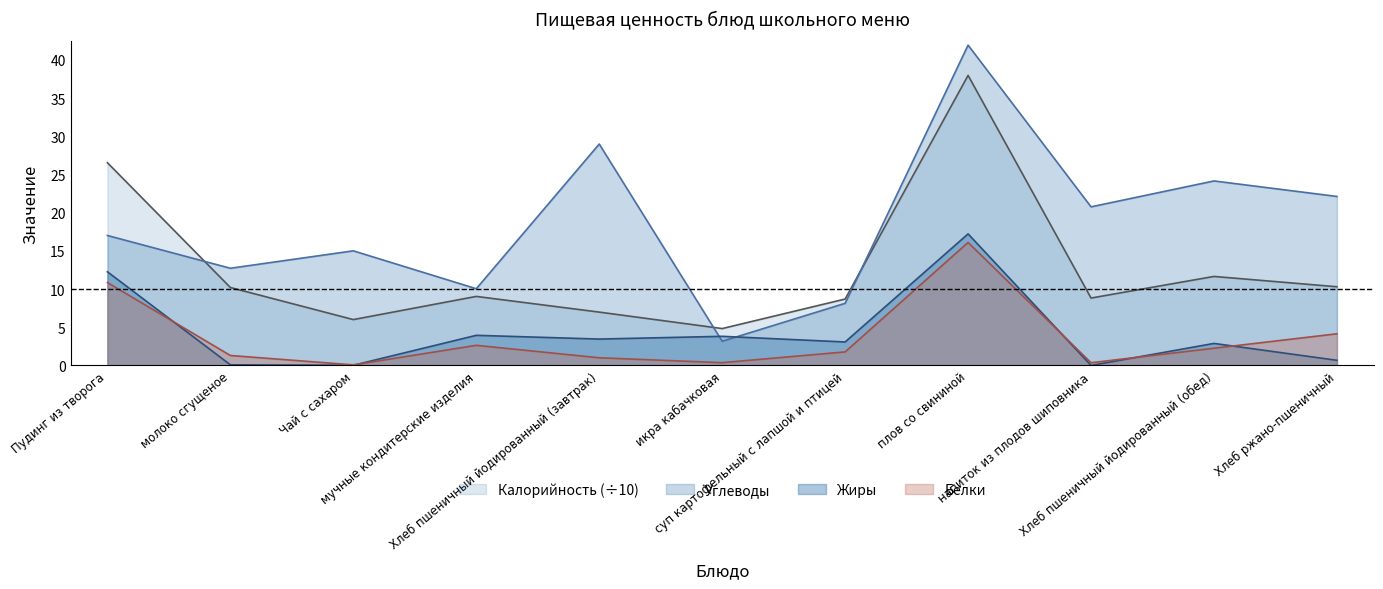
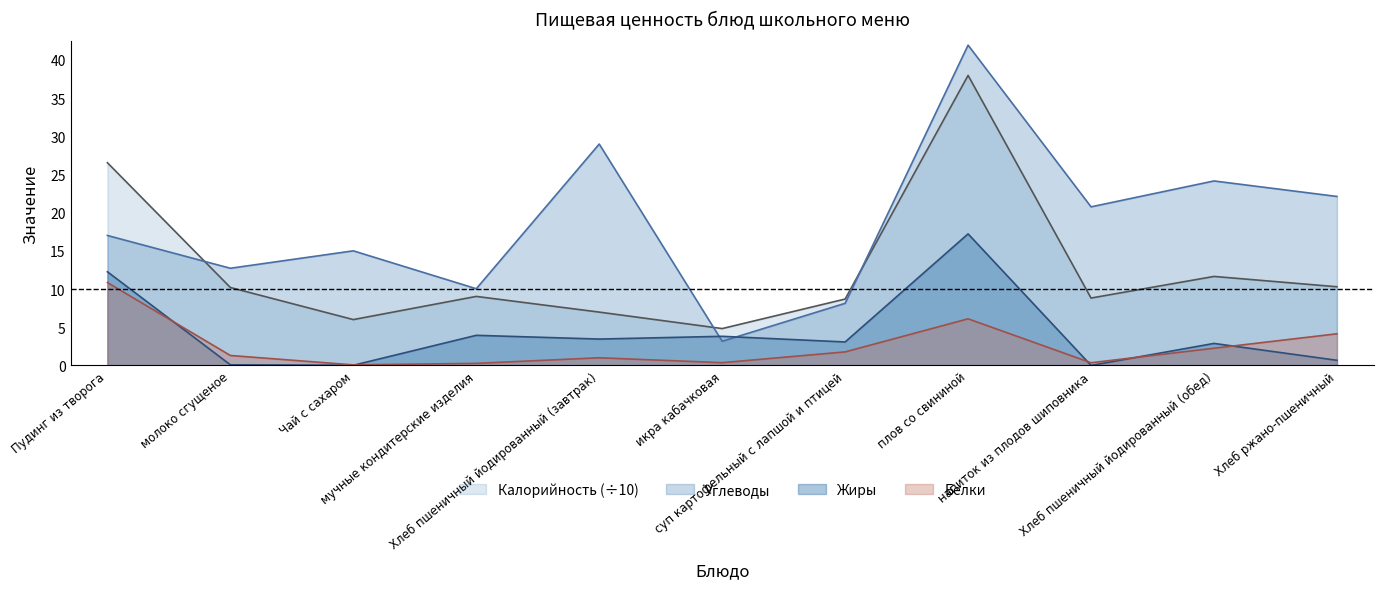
Белки, мучные кондитерские изделия: 3 -> 0
Белки, плов со свининой: 16 -> 6
